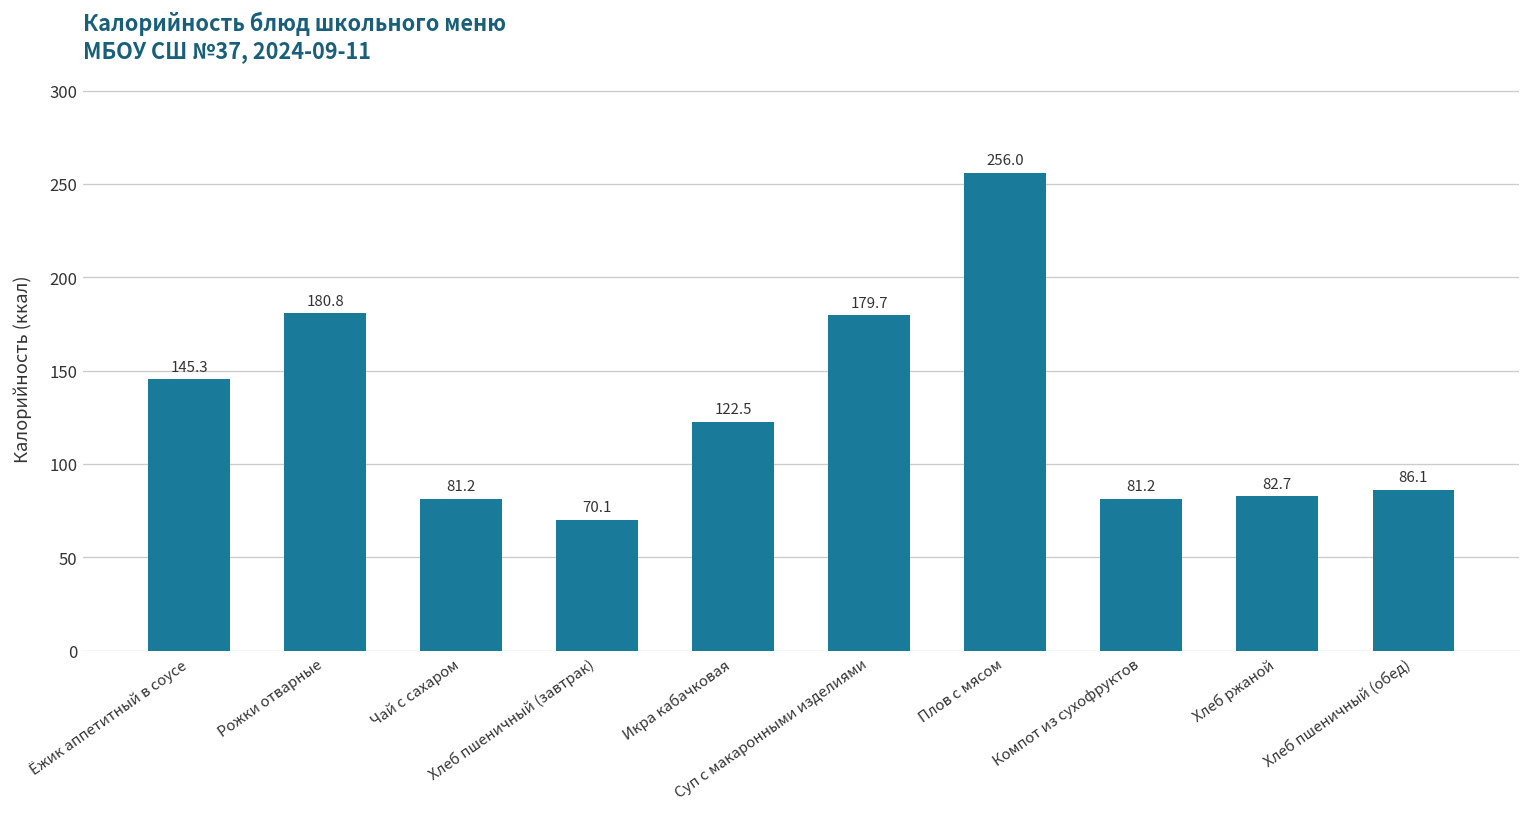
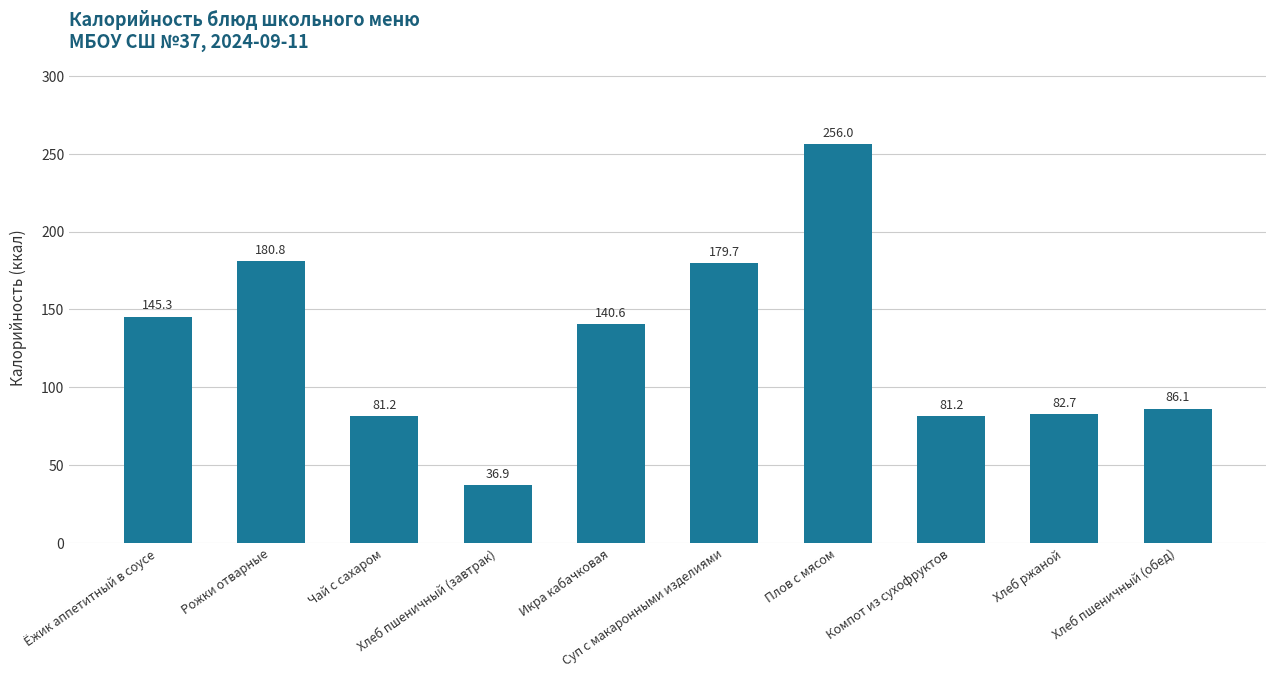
Хлеб пшеничный (завтрак): 70.1 -> 36.9
Икра кабачковая: 122.5 -> 140.6
